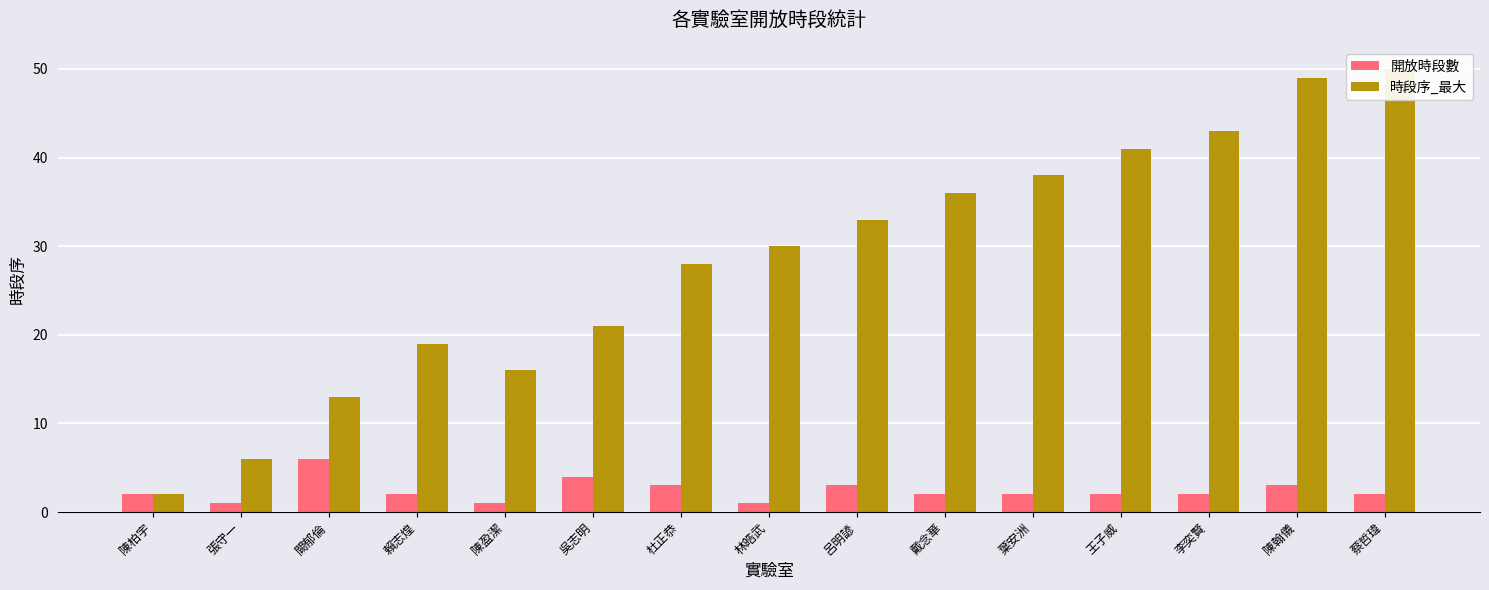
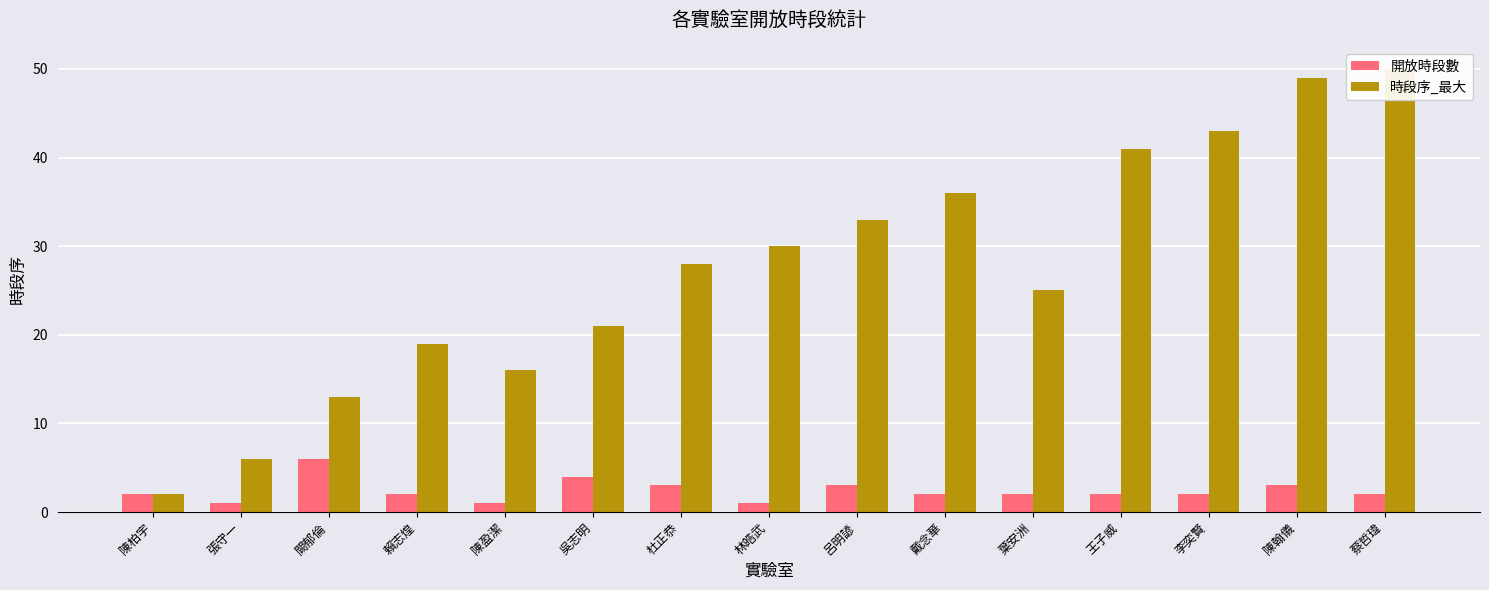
時段序_最大, 葉安洲: 38 -> 25
